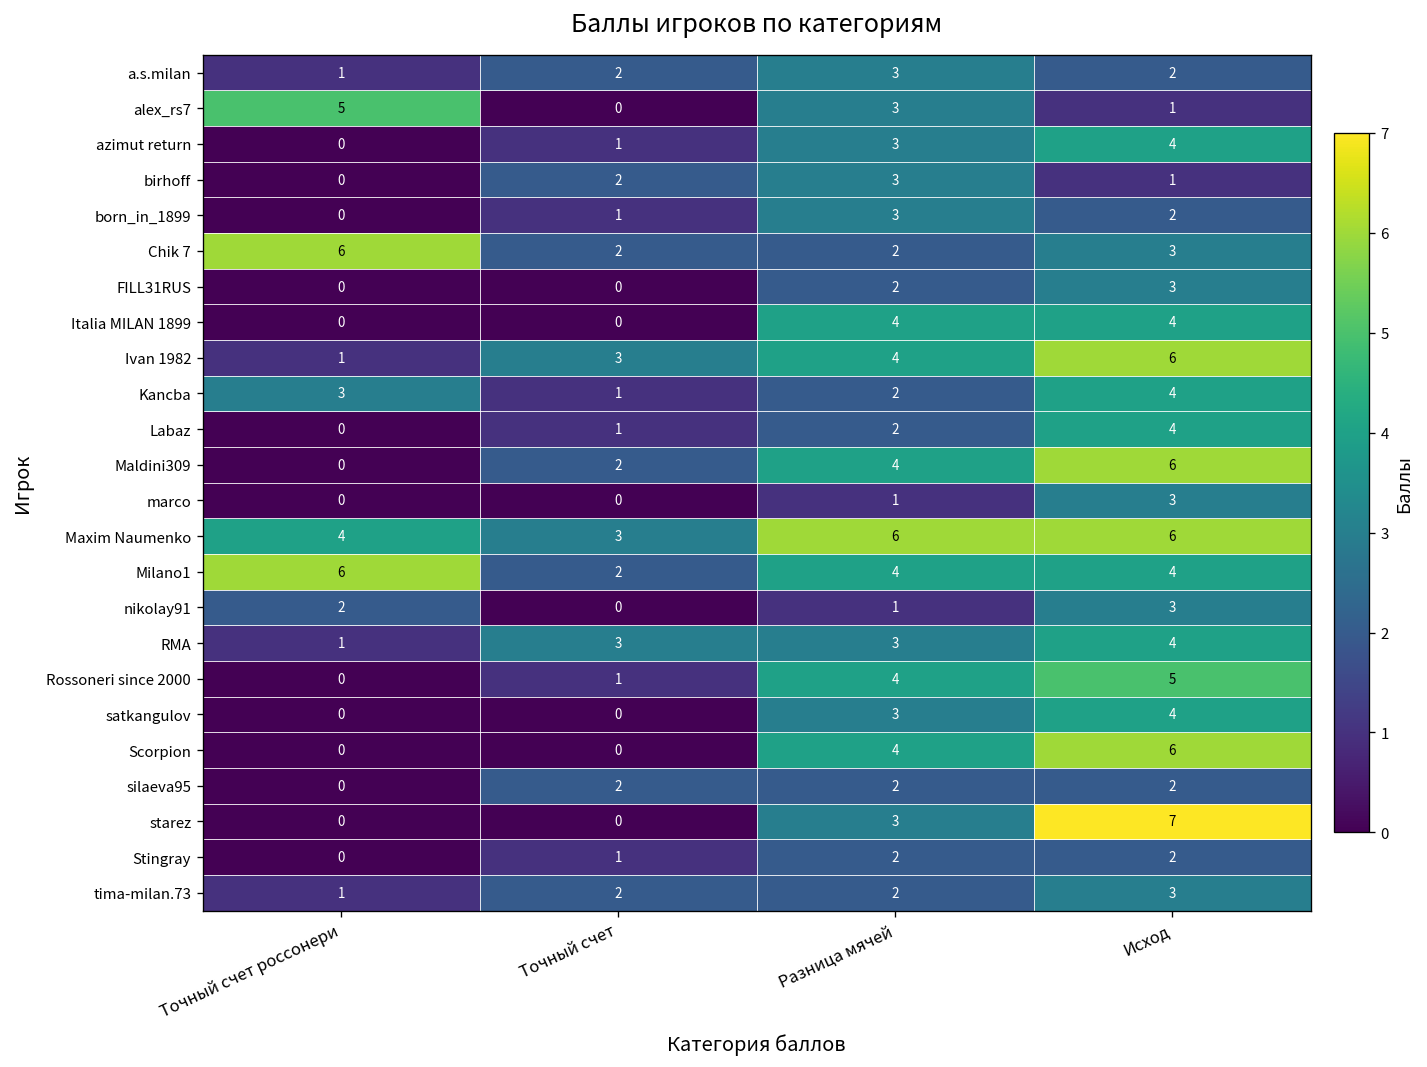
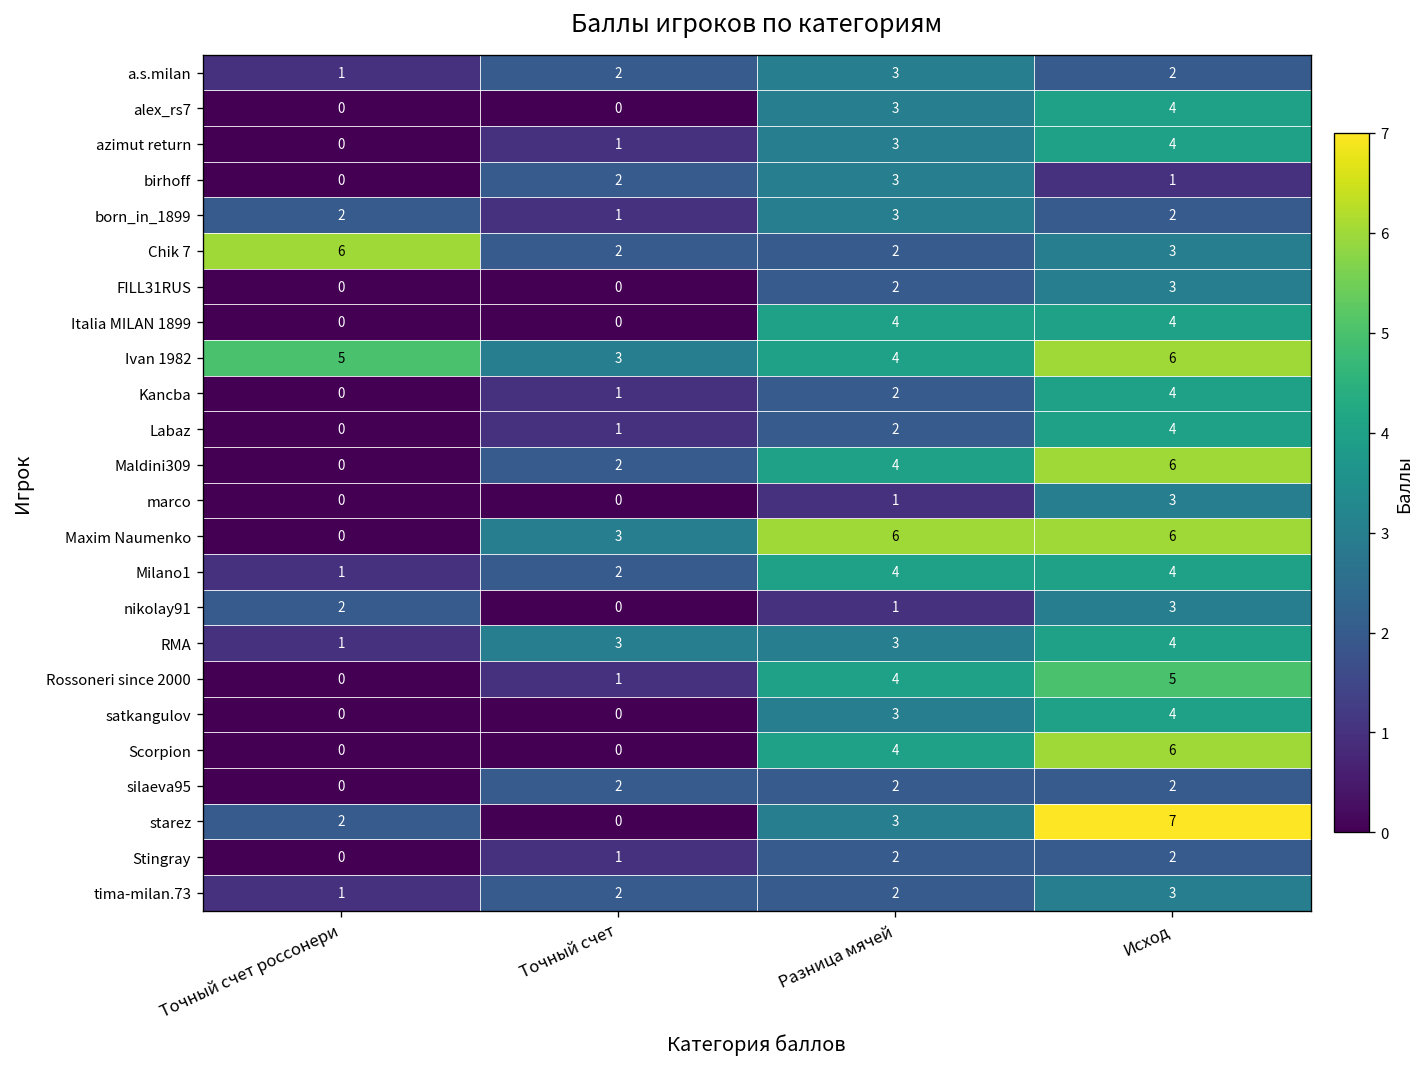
alex_rs7, Точный счет россонери: 5 -> 0
alex_rs7, Исход: 1 -> 4
born_in_1899, Точный счет россонери: 0 -> 2
Ivan 1982, Точный счет россонери: 1 -> 5
Kancba, Точный счет россонери: 3 -> 0
Maxim Naumenko, Точный счет россонери: 4 -> 0
Milano1, Точный счет россонери: 6 -> 1
starez, Точный счет россонери: 0 -> 2
